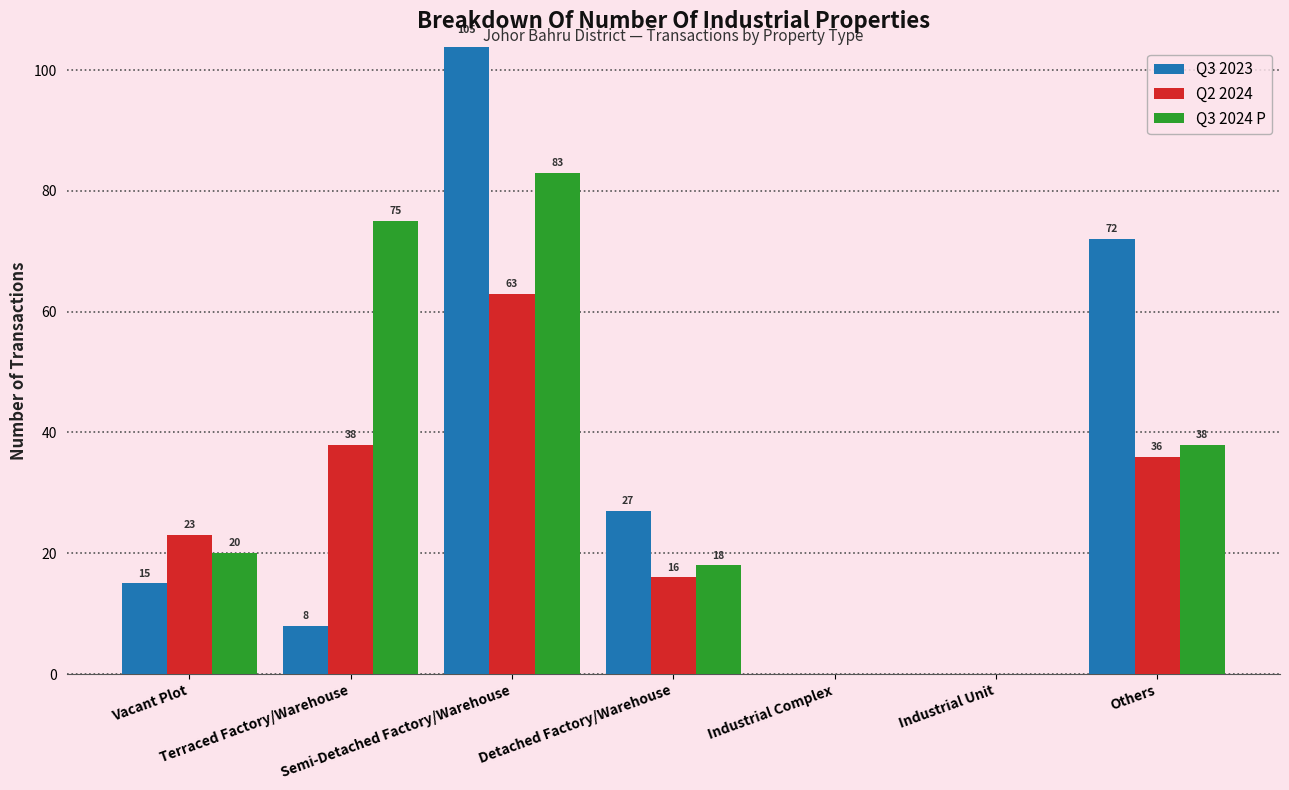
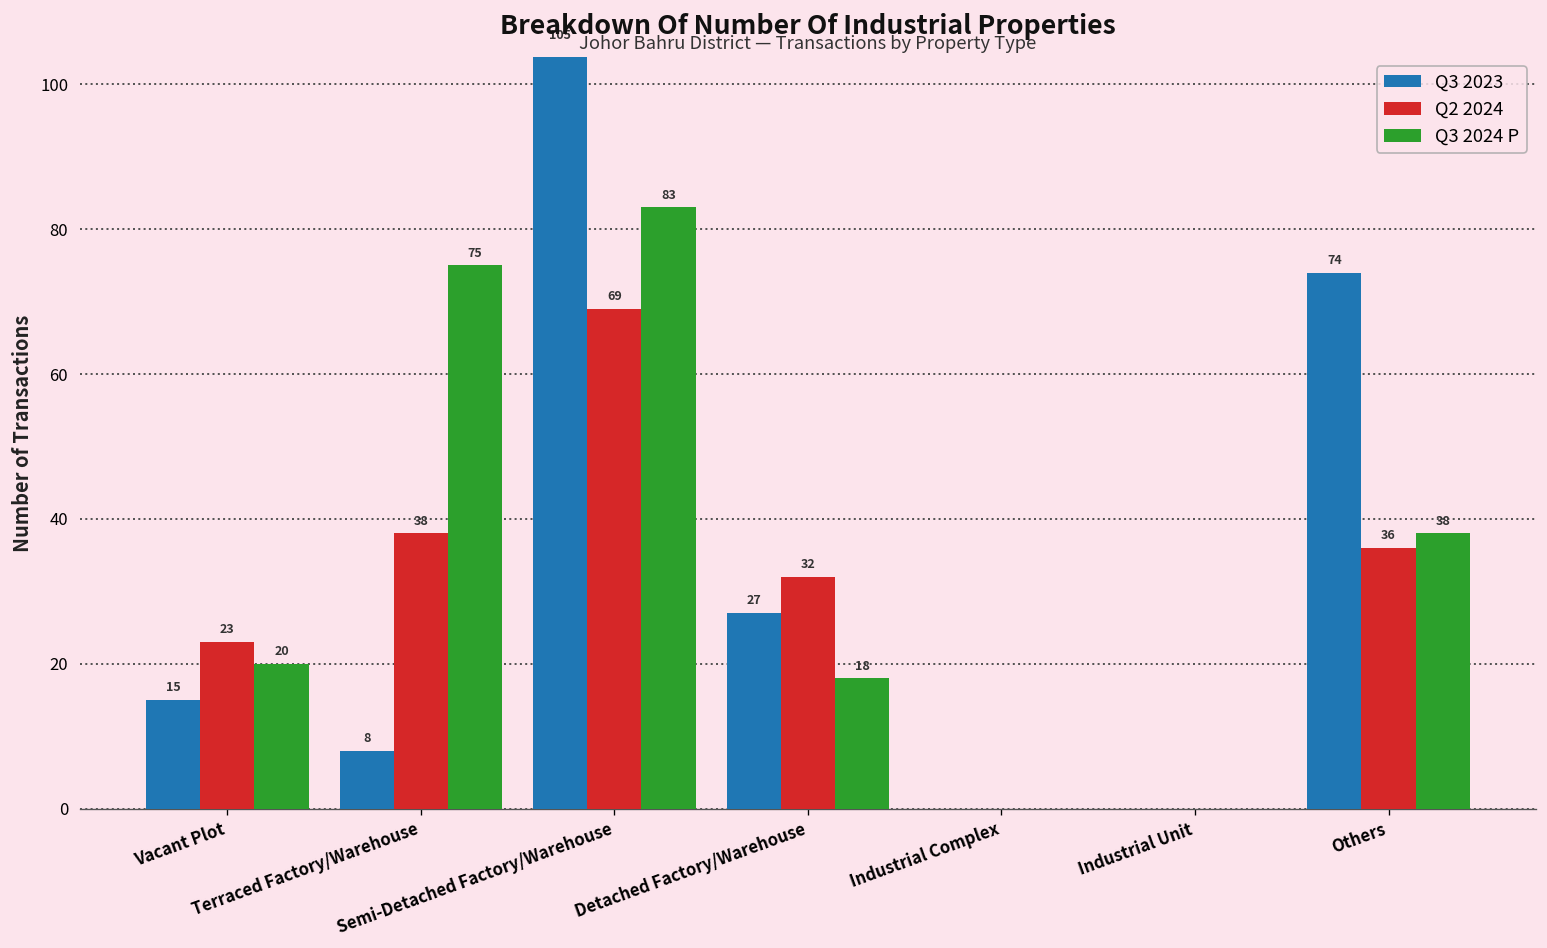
Q2 2024, Semi-Detached Factory/Warehouse: 63 -> 69
Q2 2024, Detached Factory/Warehouse: 16 -> 32
Q3 2023, Others: 72 -> 74
